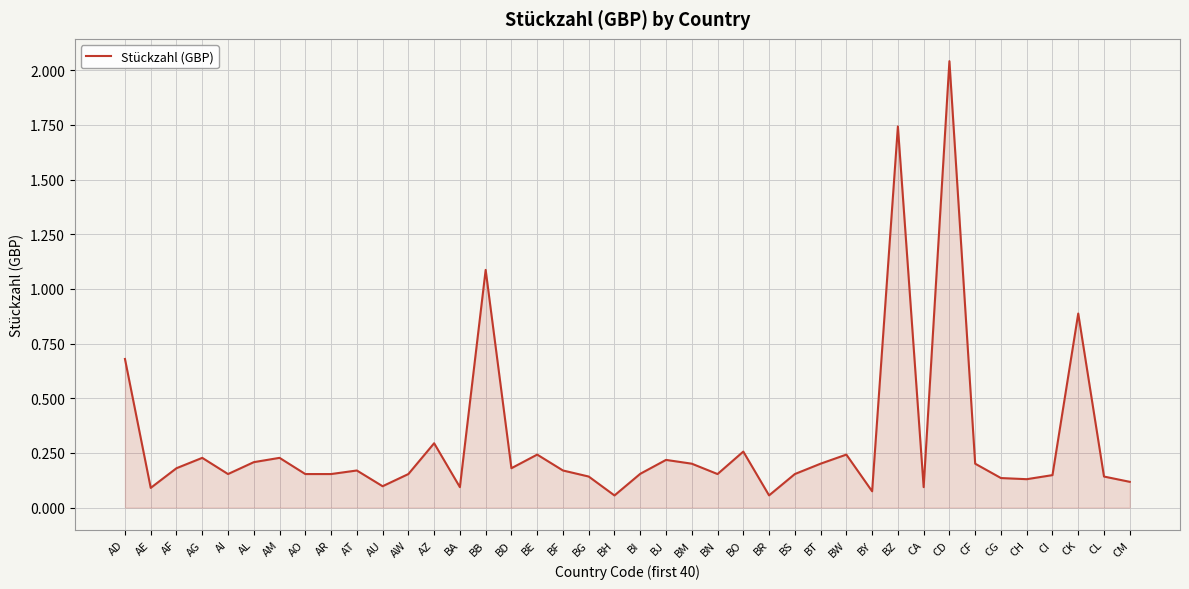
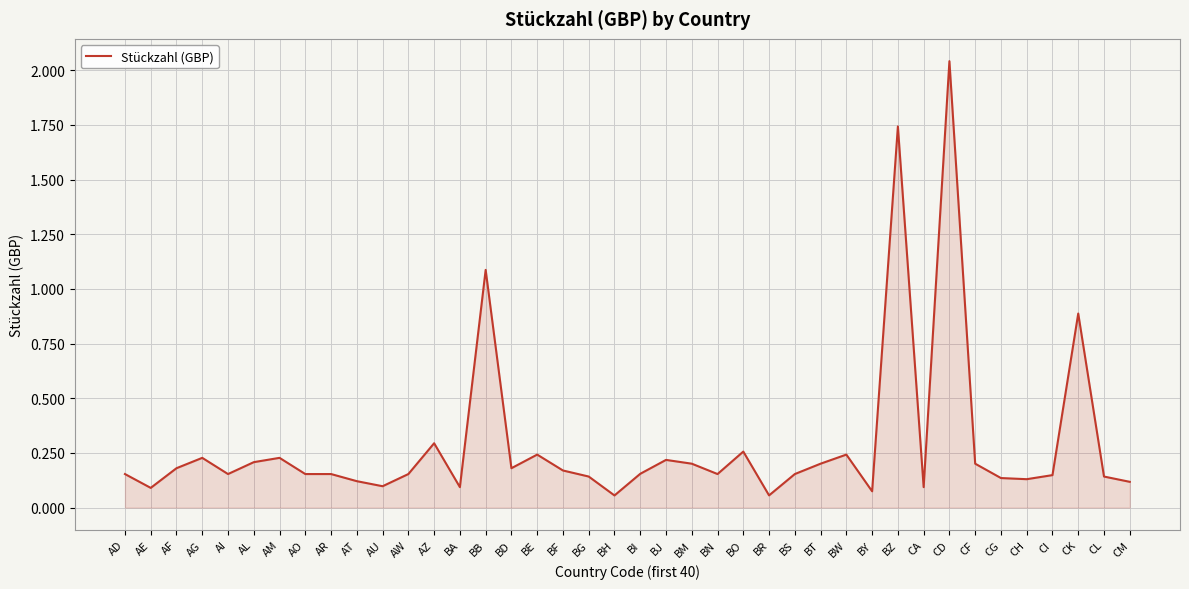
AD: 0.68 -> 0.15
AT: 0.17 -> 0.12
